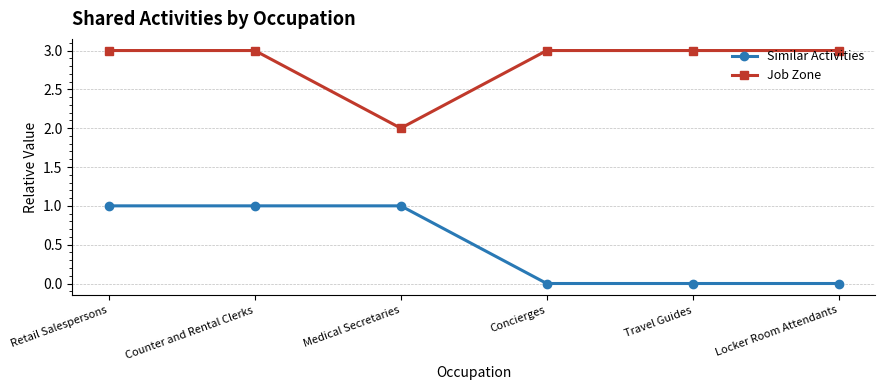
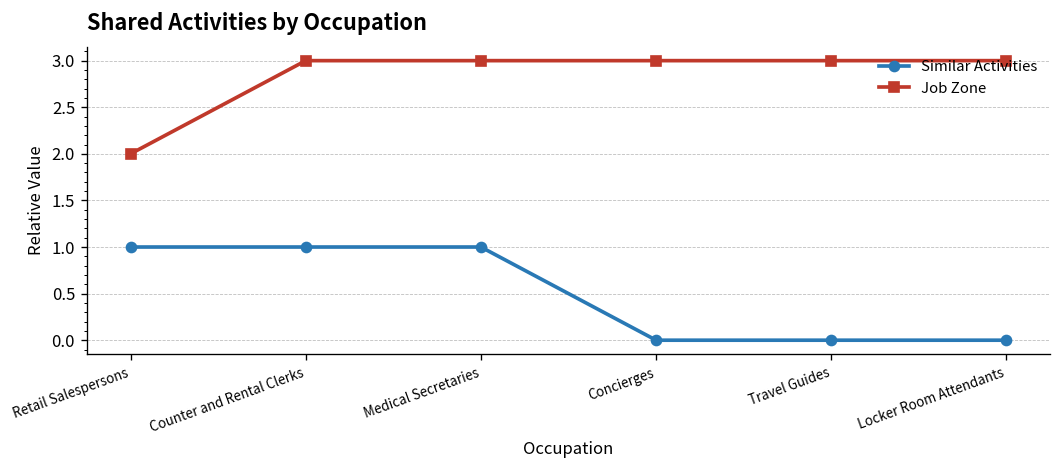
Job Zone, Retail Salespersons: 3 -> 2
Job Zone, Medical Secretaries: 2 -> 3
